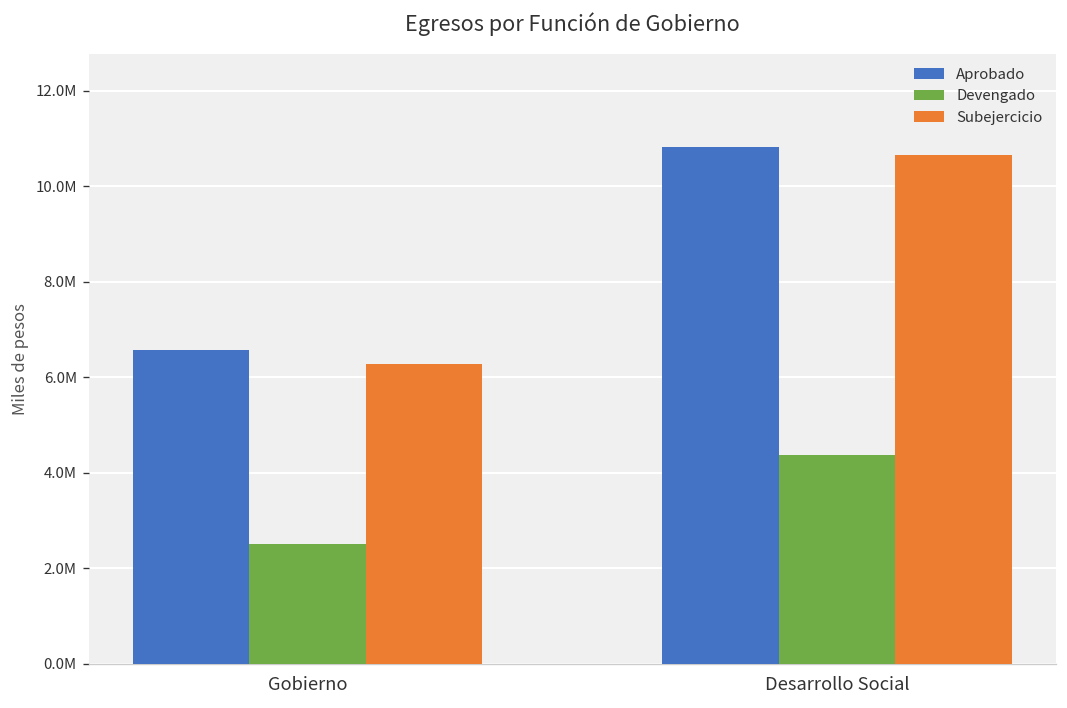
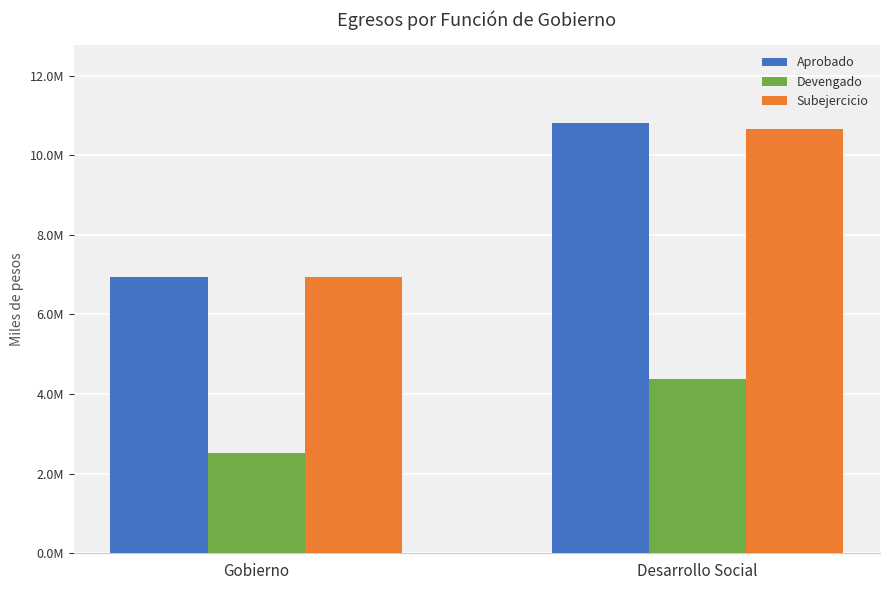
Aprobado, Gobierno: 6600000 -> 6900000
Subejercicio, Gobierno: 6300000 -> 6900000
